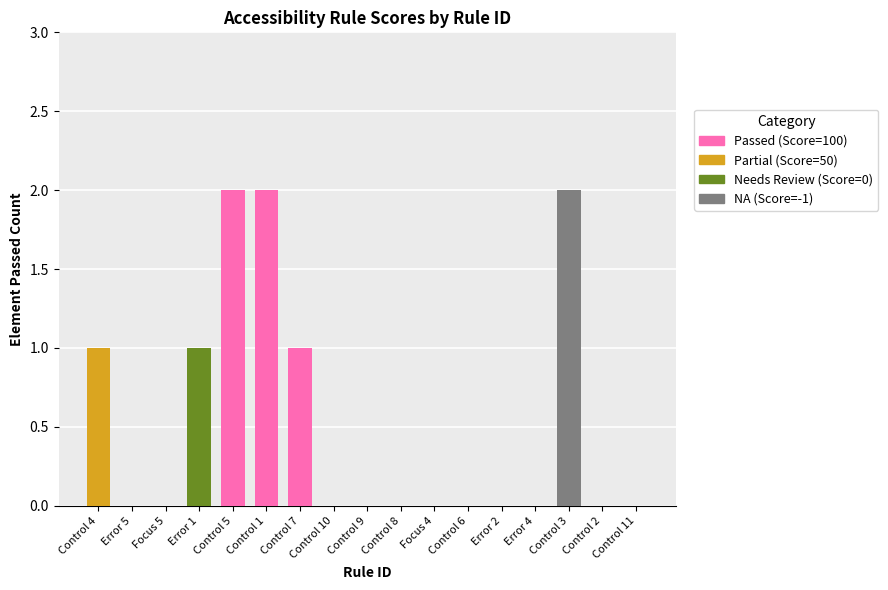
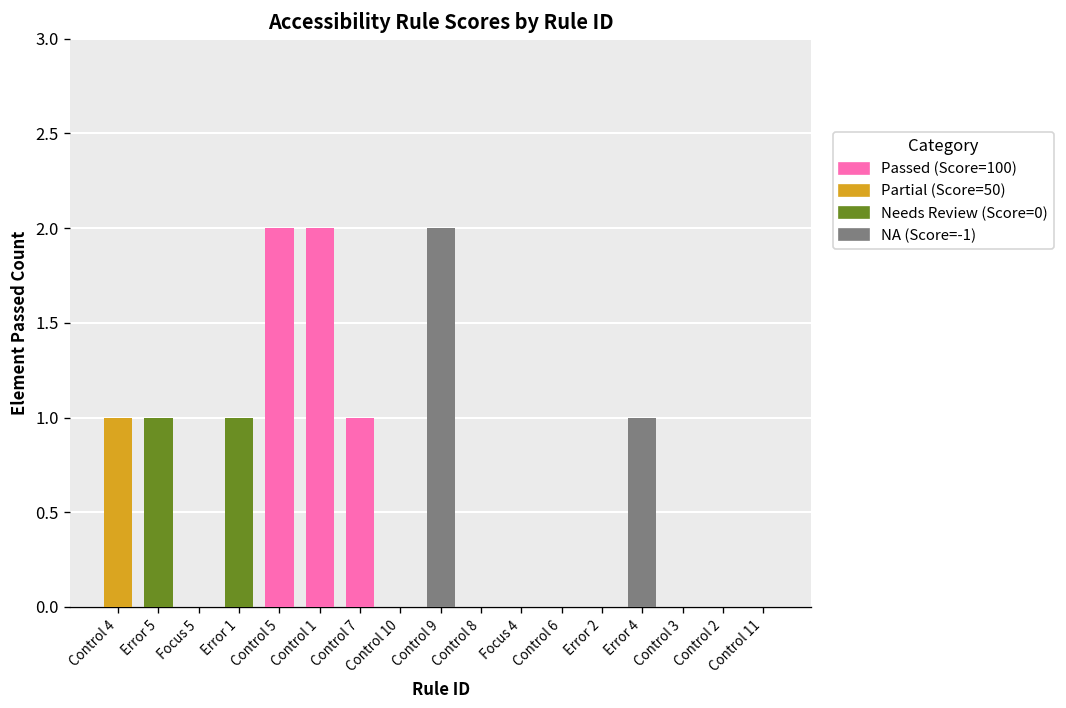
Error 5: 0 -> 1
Control 9: 0 -> 2
Error 4: 0 -> 1
Control 3: 2 -> 0
